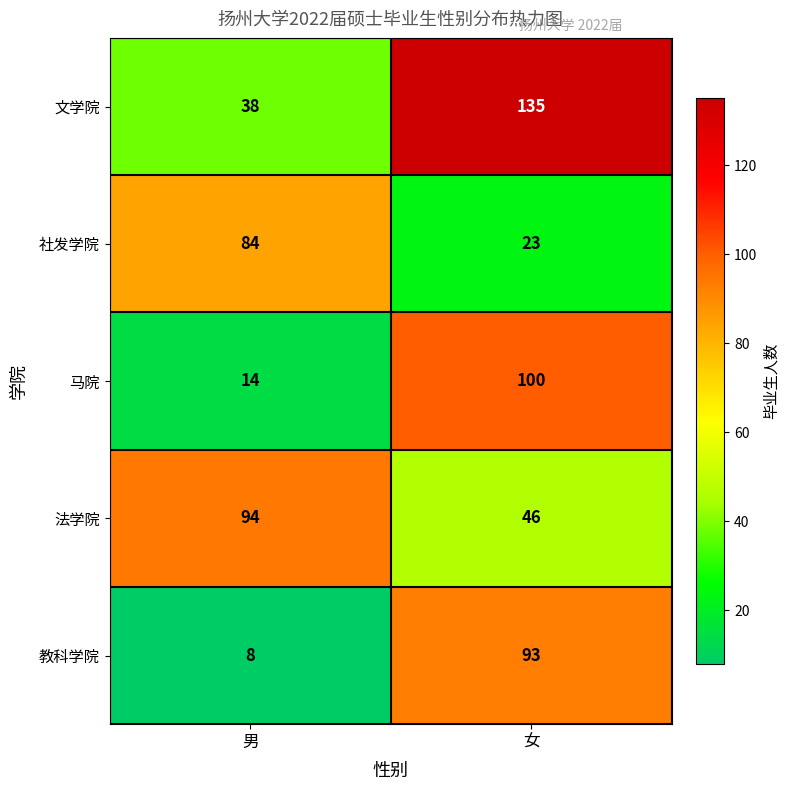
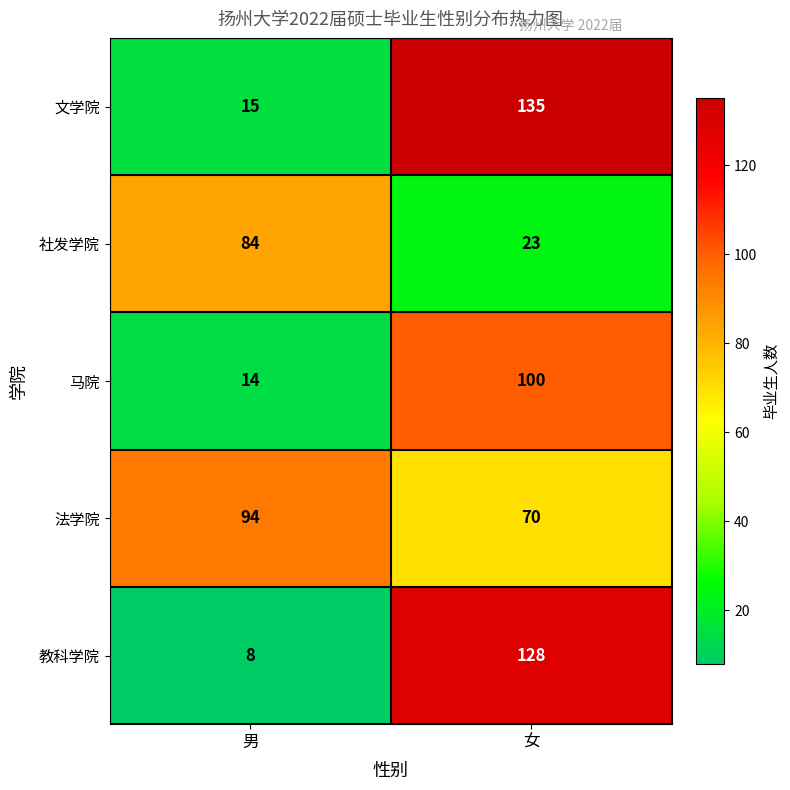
文学院, 男: 38 -> 15
法学院, 女: 46 -> 70
教科学院, 女: 93 -> 128
